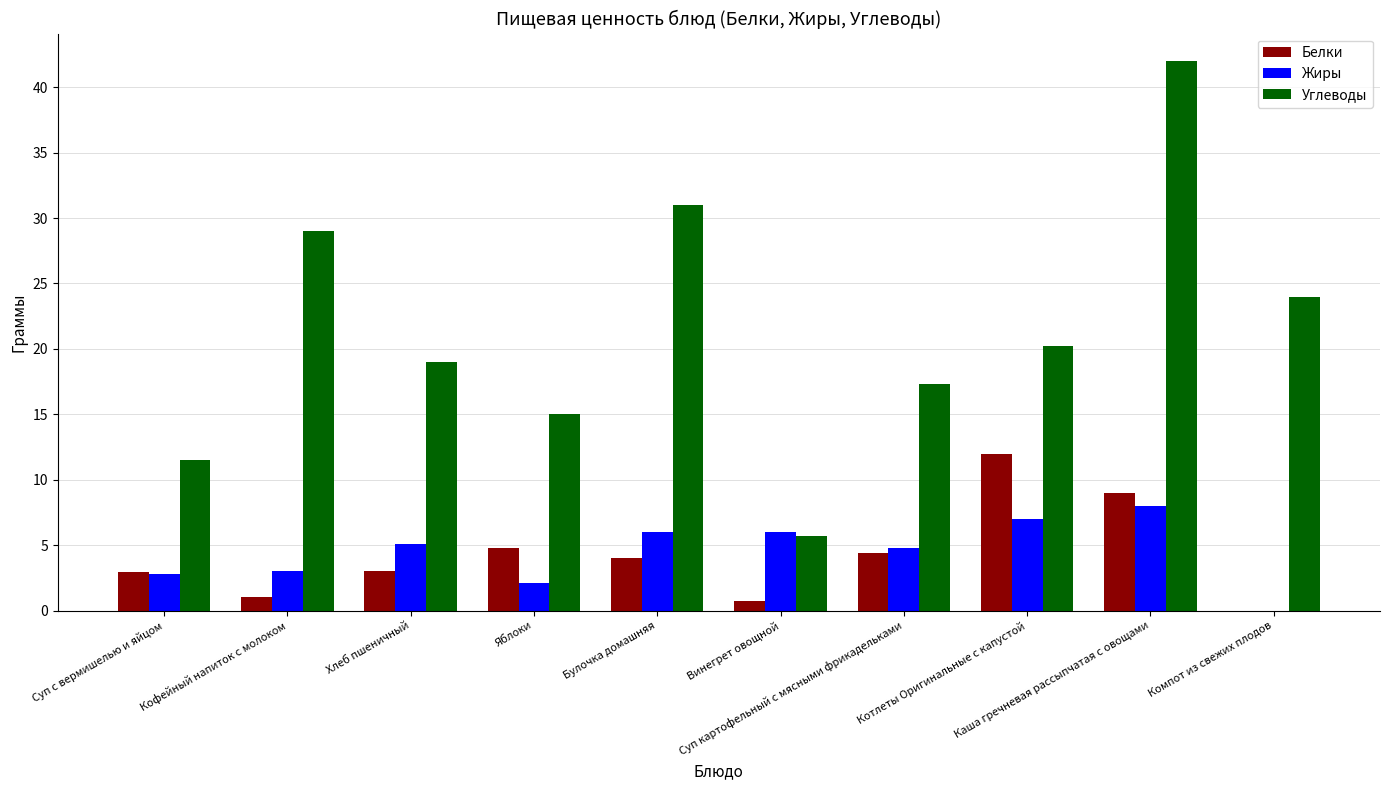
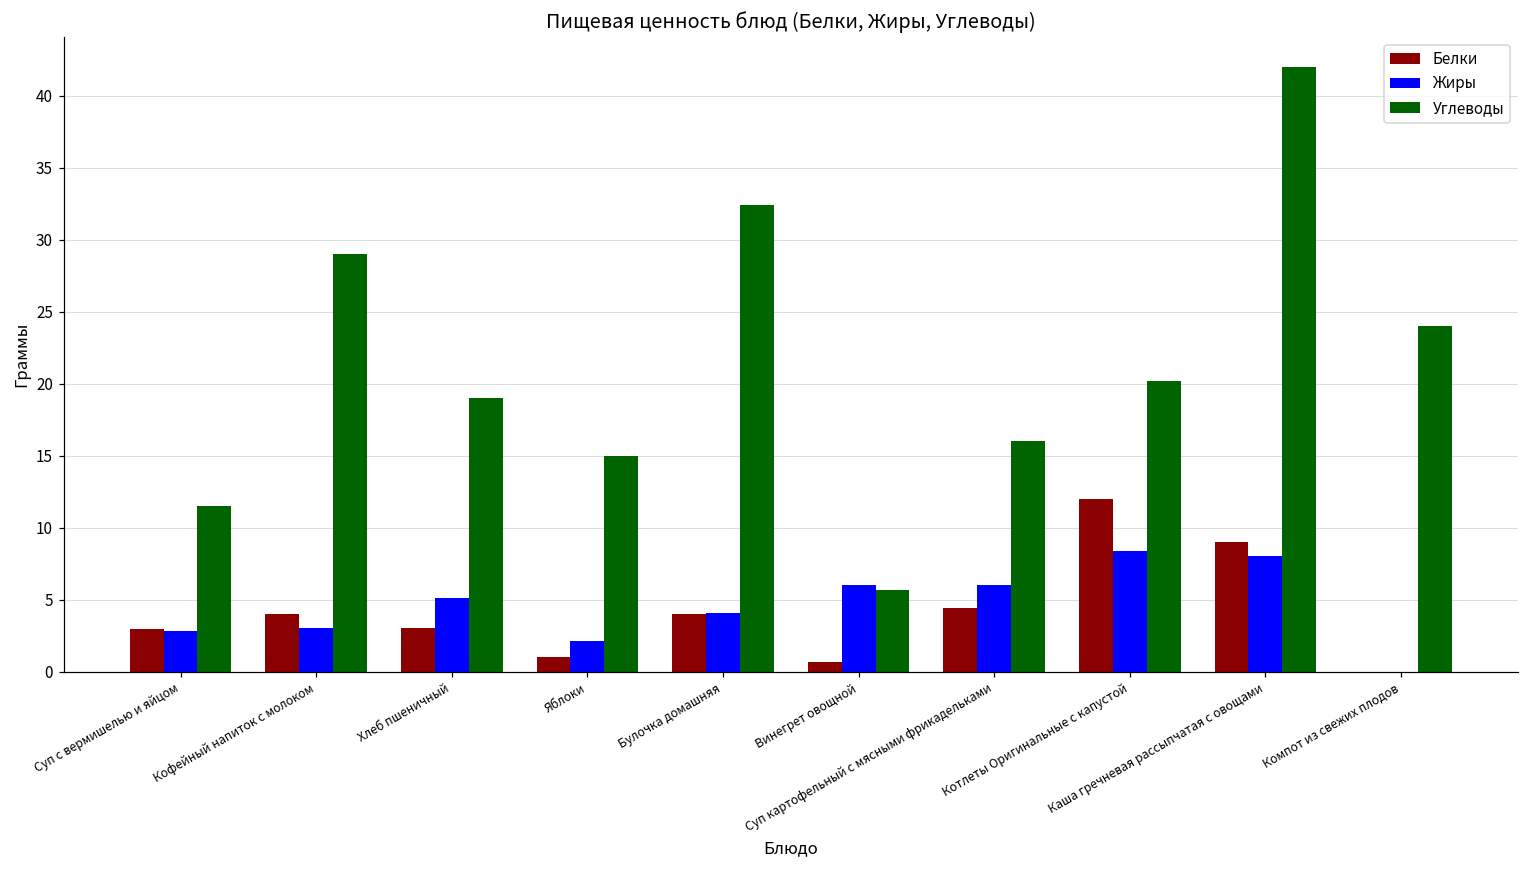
Белки, Кофейный напиток с молоком: 1 -> 4
Белки, Яблоки: 4.8 -> 1.0
Жиры, Булочка домашняя: 6.0 -> 4.1
Углеводы, Булочка домашняя: 31.0 -> 32.4
Жиры, Суп картофельный с мясными фрикадельками: 4.8 -> 6.0
Углеводы, Суп картофельный с мясными фрикадельками: 17.3 -> 16.0
Жиры, Котлеты Оригинальные с капустой: 7.0 -> 8.4
